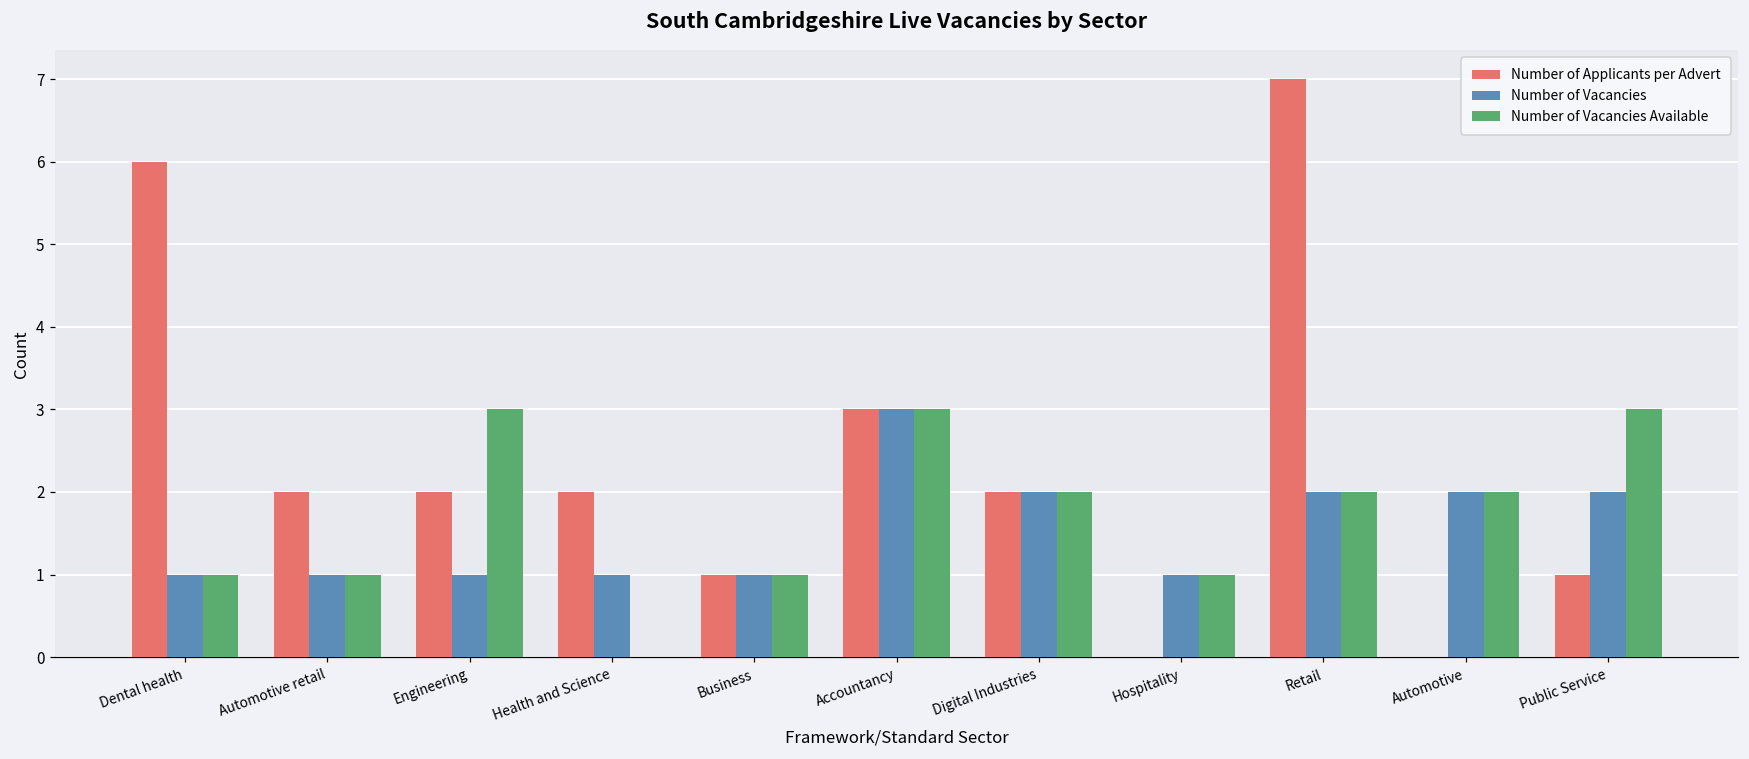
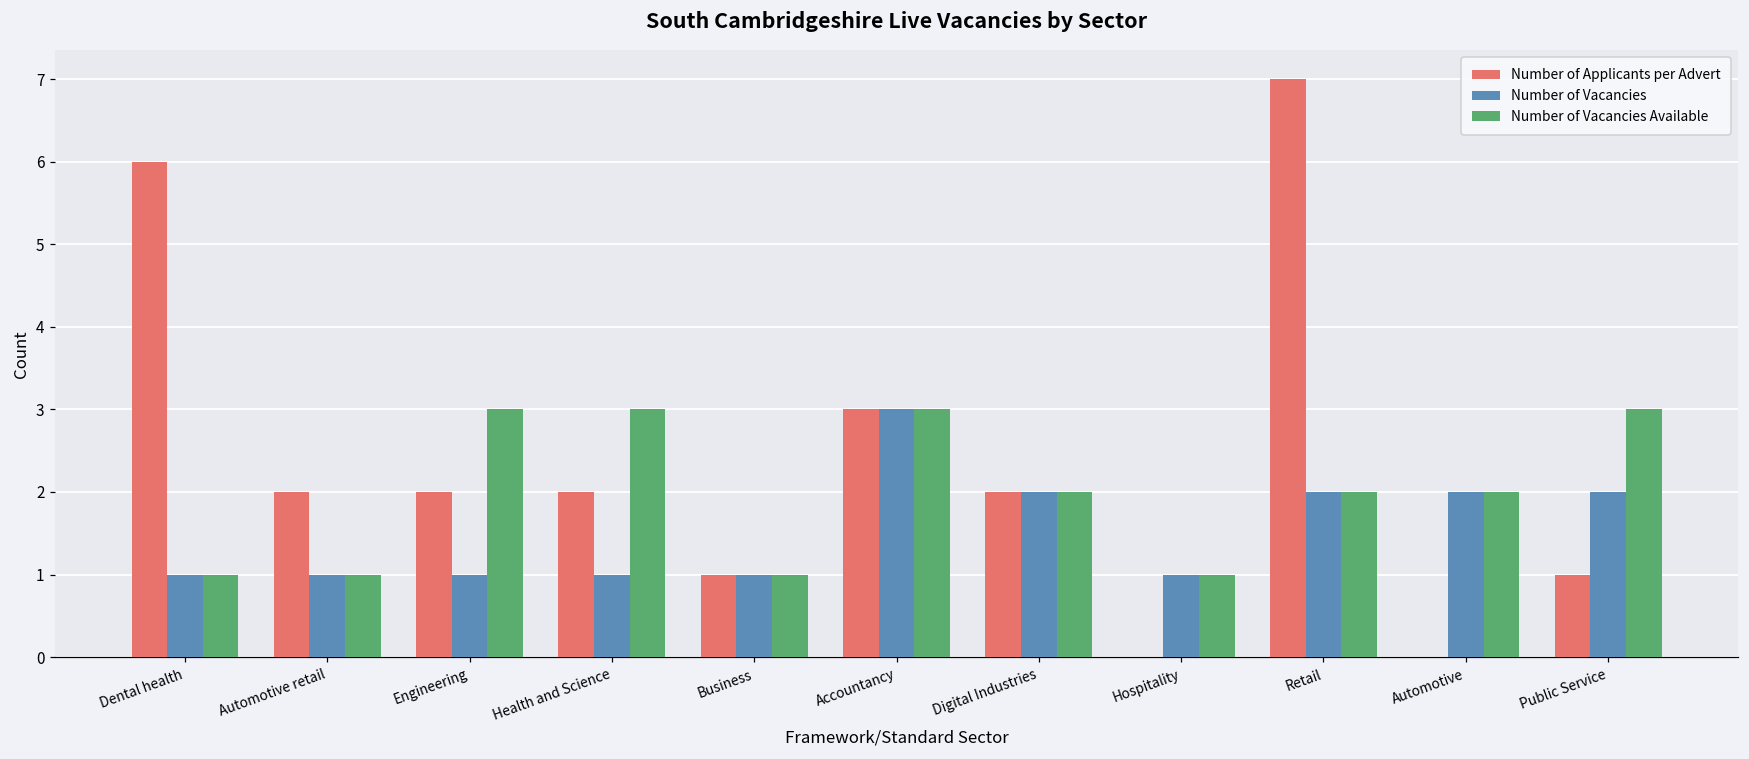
Number of Vacancies Available, Health and Science: 0 -> 3
